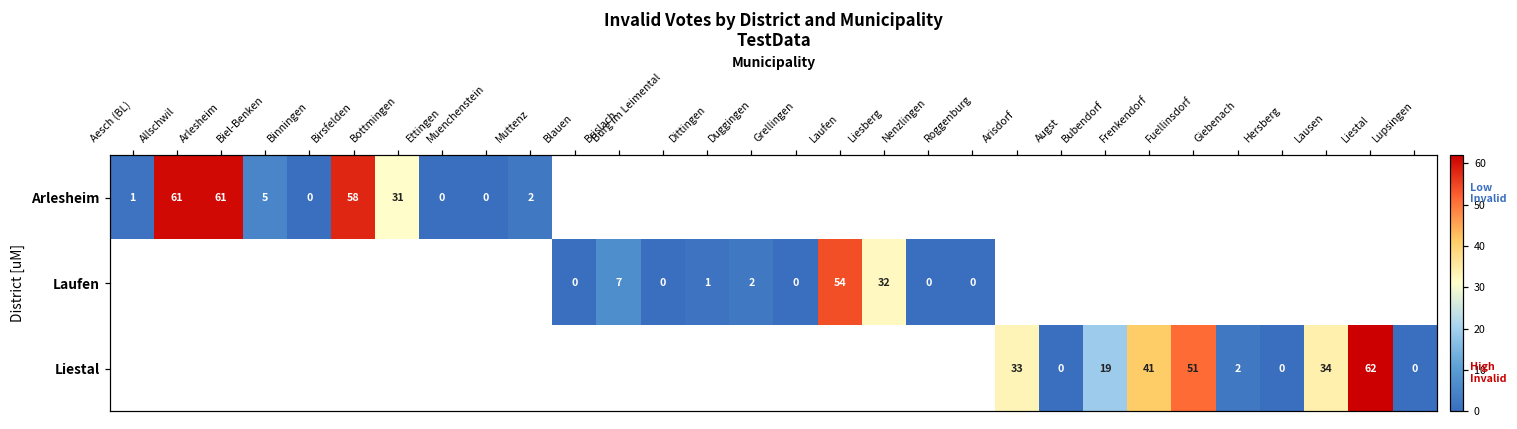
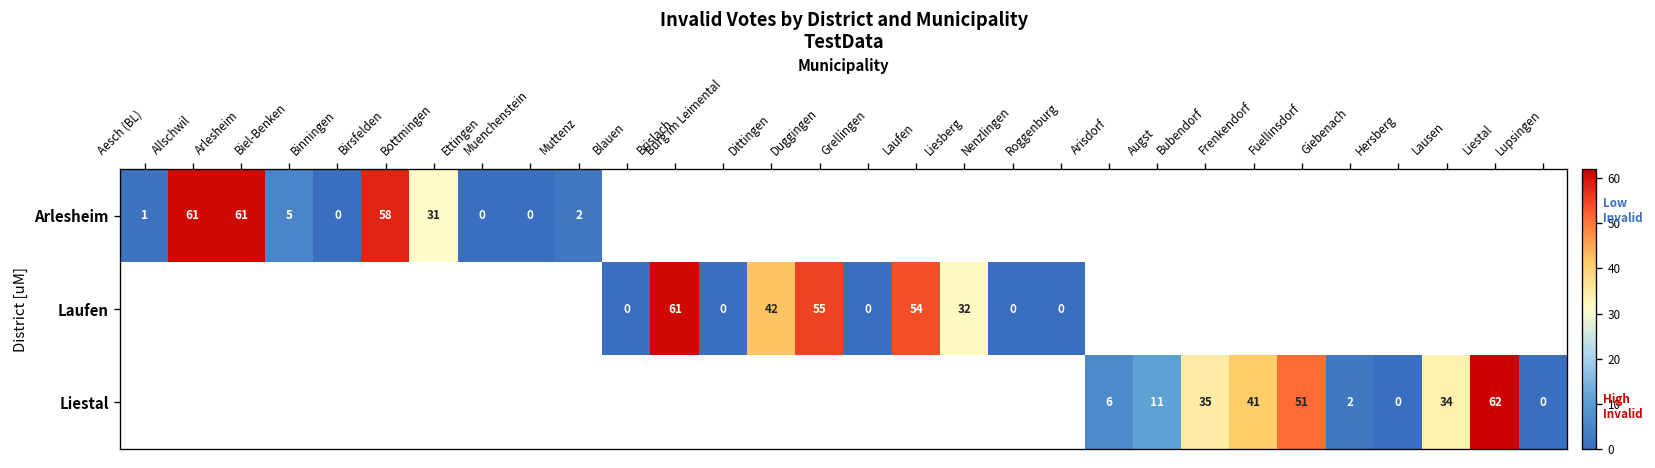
Laufen, Brislach: 7 -> 61
Laufen, Dittingen: 1 -> 42
Laufen, Duggingen: 2 -> 55
Liestal, Arisdorf: 33 -> 6
Liestal, Augst: 0 -> 11
Liestal, Bubendorf: 19 -> 35
